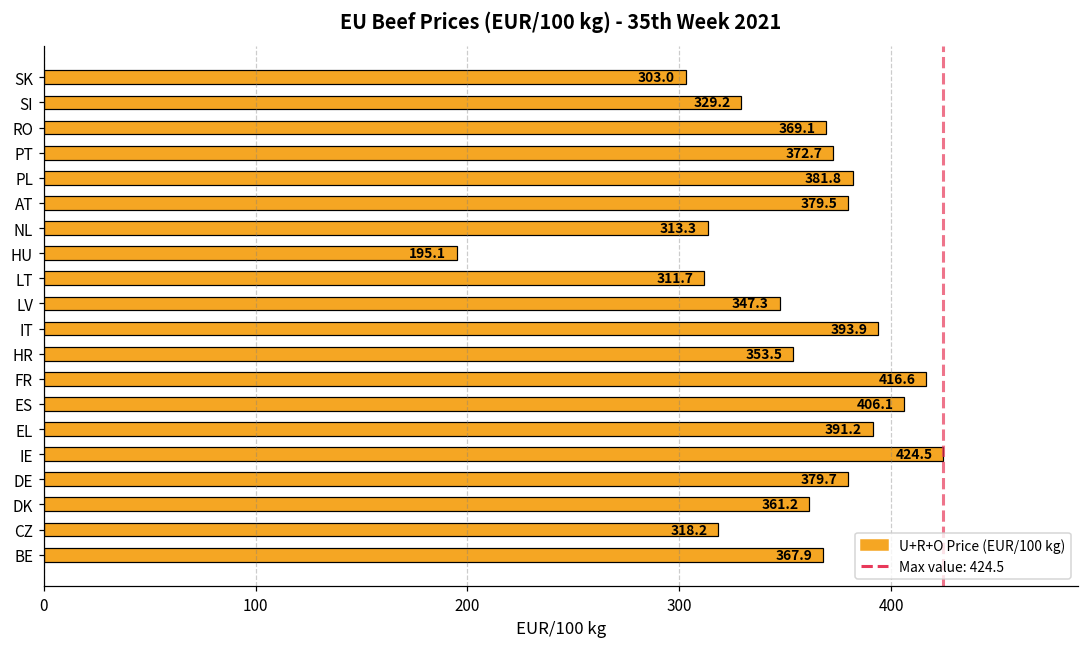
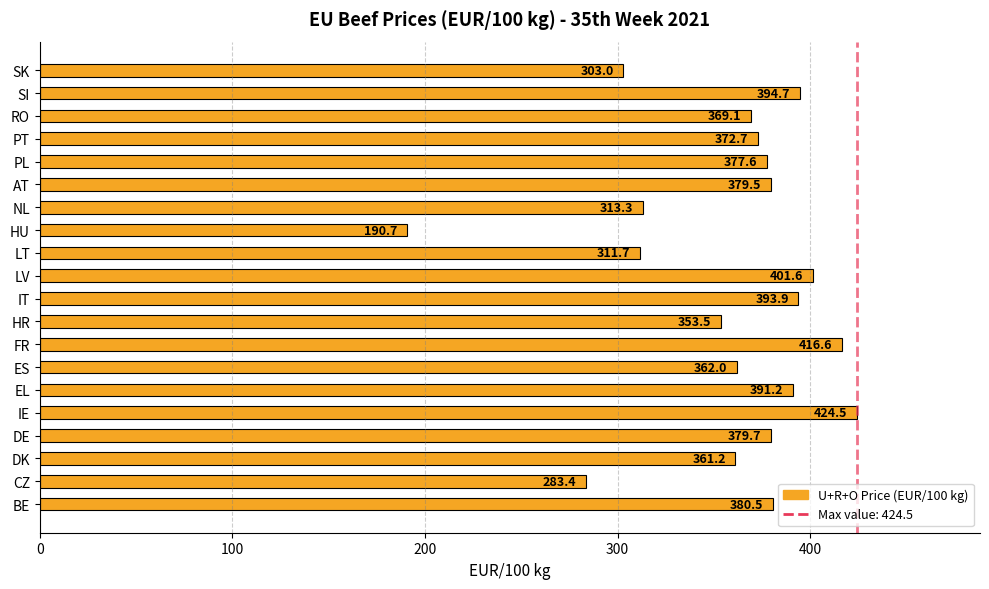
SI: 329.2 -> 394.7
PL: 381.8 -> 377.6
HU: 195.1 -> 190.7
LV: 347.3 -> 401.6
ES: 406.1 -> 362.0
CZ: 318.2 -> 283.4
BE: 367.9 -> 380.5
